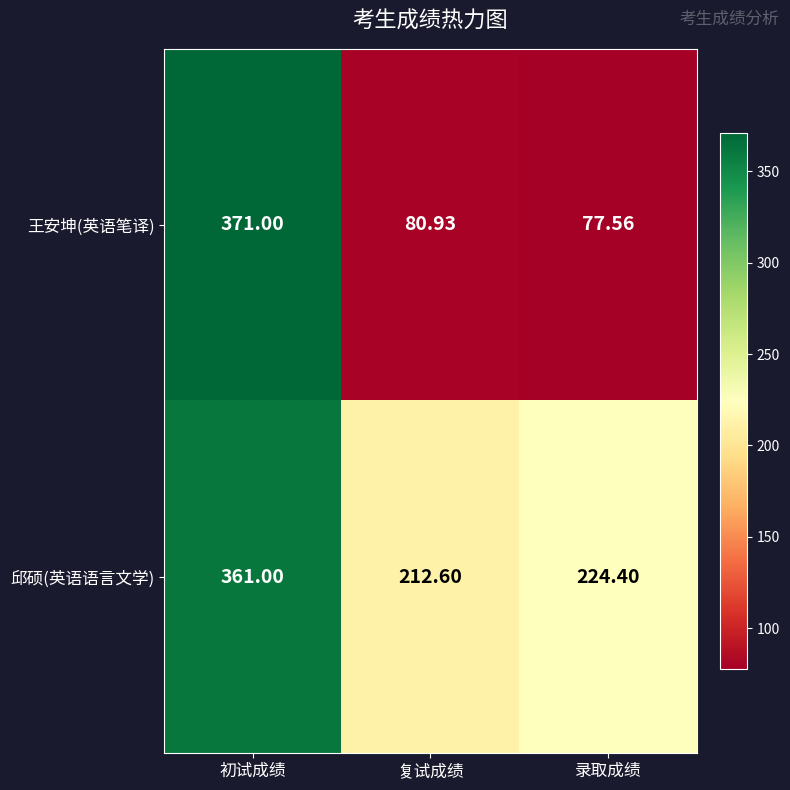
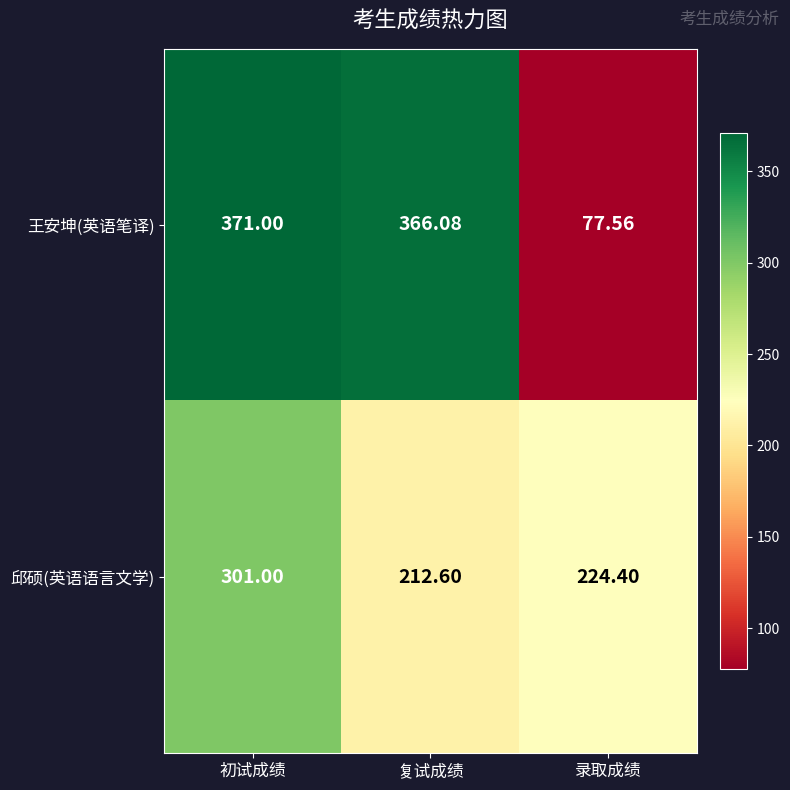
王安坤(英语笔译), 复试成绩: 80.93 -> 366.08
邱硕(英语语言文学), 初试成绩: 361.00 -> 301.00
